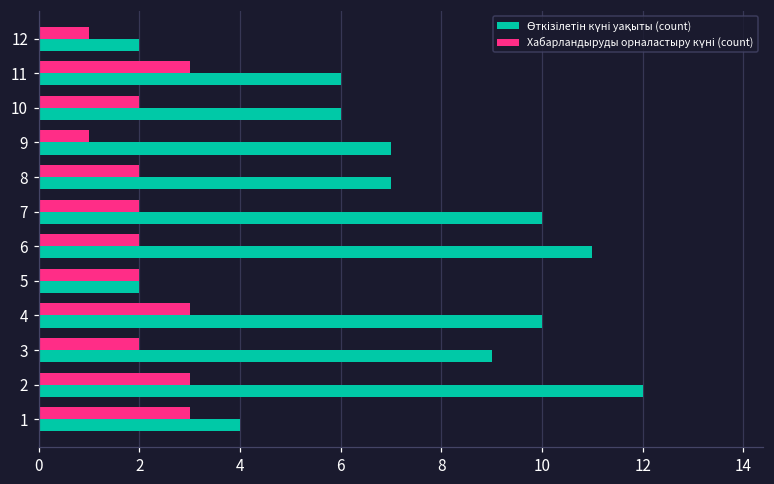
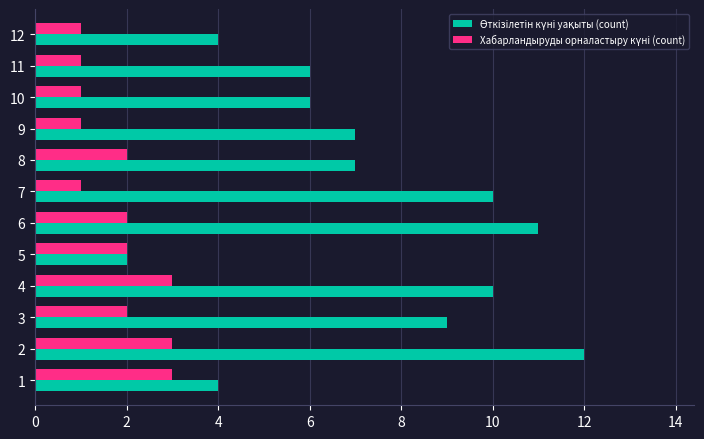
Өткізілетін күні уақыты (count), 12: 2 -> 4
Хабарландыруды орналастыру күні (count), 11: 3 -> 1
Хабарландыруды орналастыру күні (count), 10: 2 -> 1
Хабарландыруды орналастыру күні (count), 7: 2 -> 1
